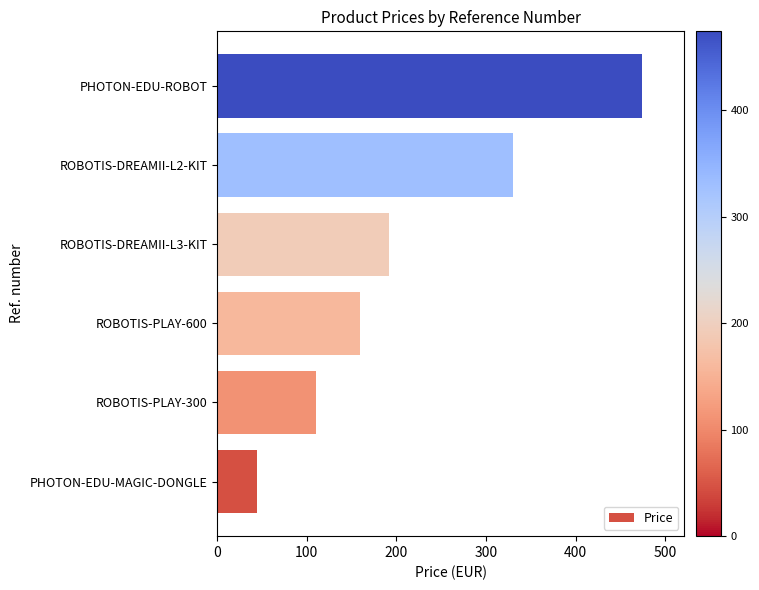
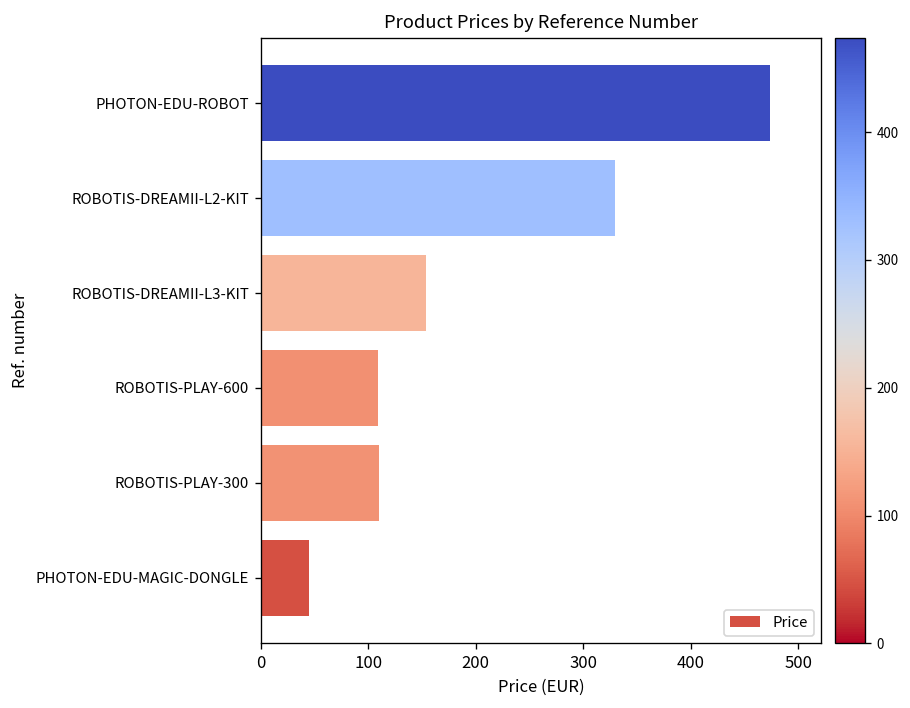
ROBOTIS-DREAMII-L3-KIT: 190 -> 150
ROBOTIS-PLAY-600: 160 -> 110
